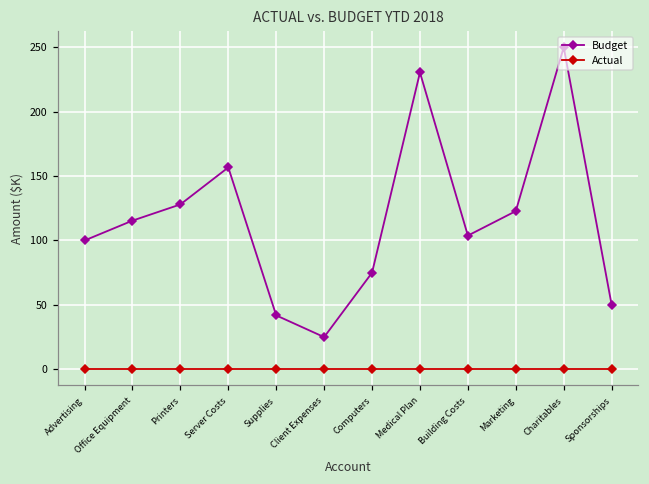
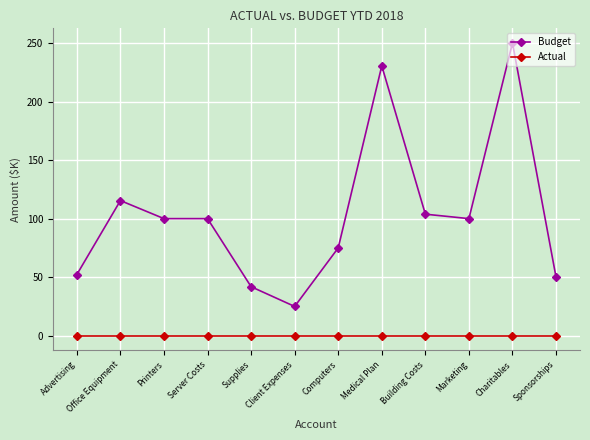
Budget, Advertising: 100 -> 52
Budget, Printers: 128 -> 100
Budget, Server Costs: 157 -> 100
Budget, Marketing: 123 -> 100
